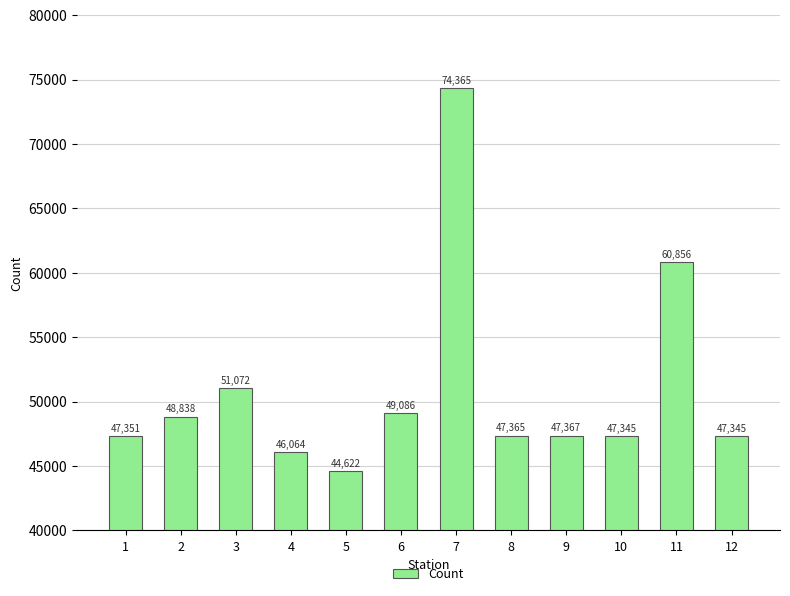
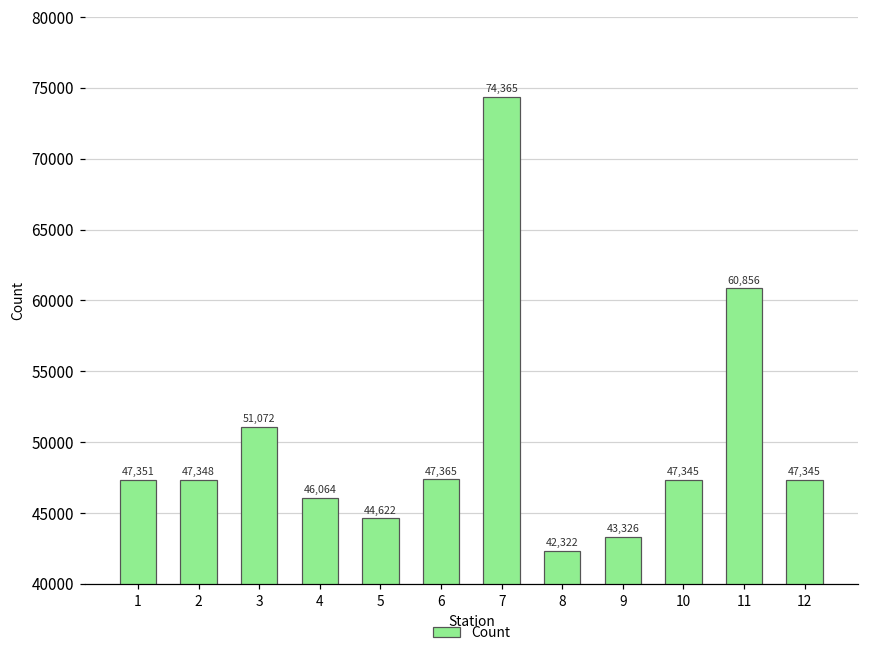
2: 48,838 -> 47,348
6: 49,086 -> 47,365
8: 47,365 -> 42,322
9: 47,367 -> 43,326
